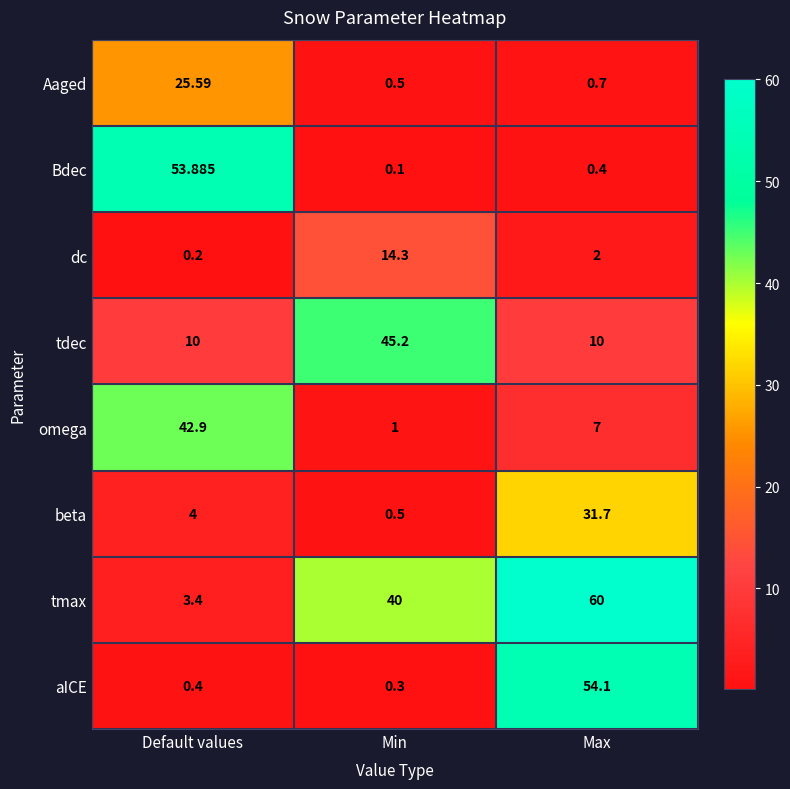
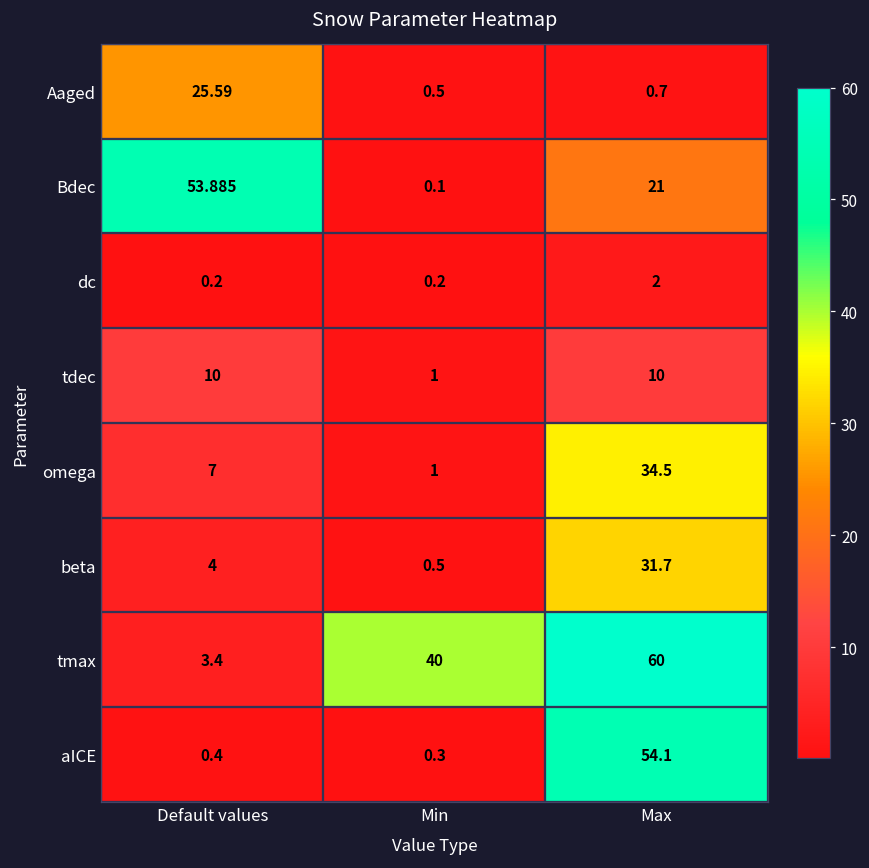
Bdec, Max: 0.4 -> 21
dc, Min: 14.3 -> 0.2
tdec, Min: 45.2 -> 1
omega, Default values: 42.9 -> 7
omega, Max: 7 -> 34.5
